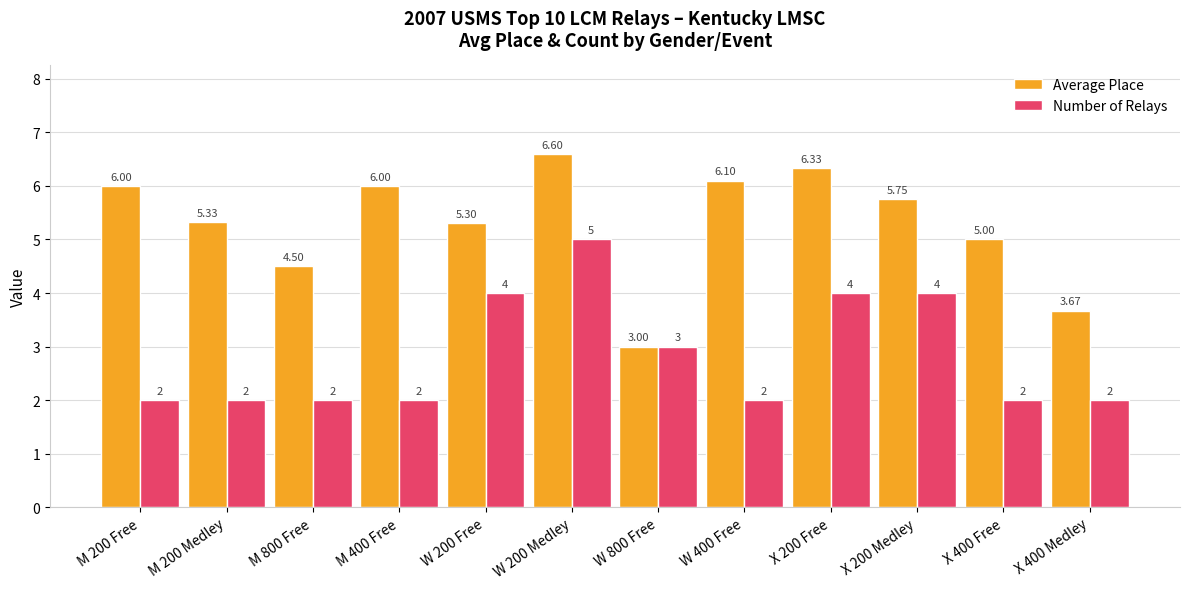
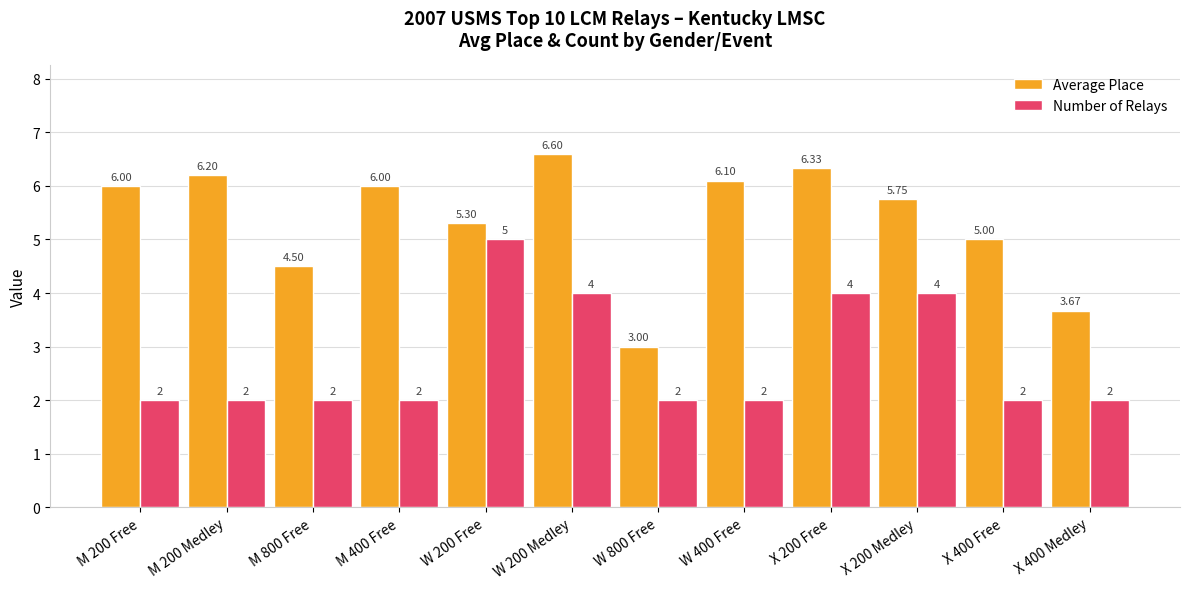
Average Place, M 200 Medley: 5.33 -> 6.20
Number of Relays, W 200 Free: 4 -> 5
Number of Relays, W 200 Medley: 5 -> 4
Number of Relays, W 800 Free: 3 -> 2
